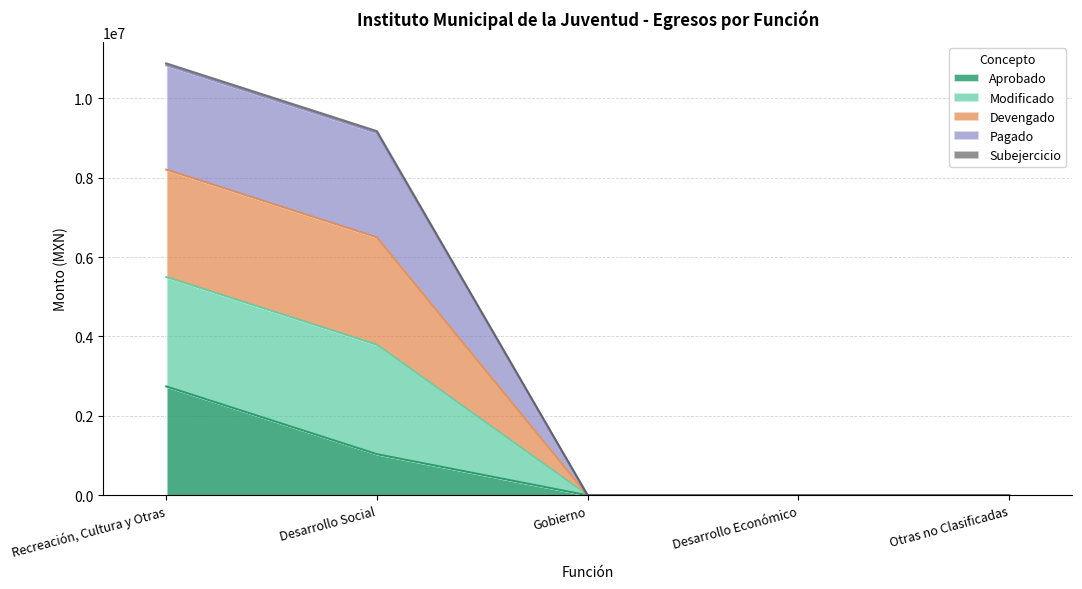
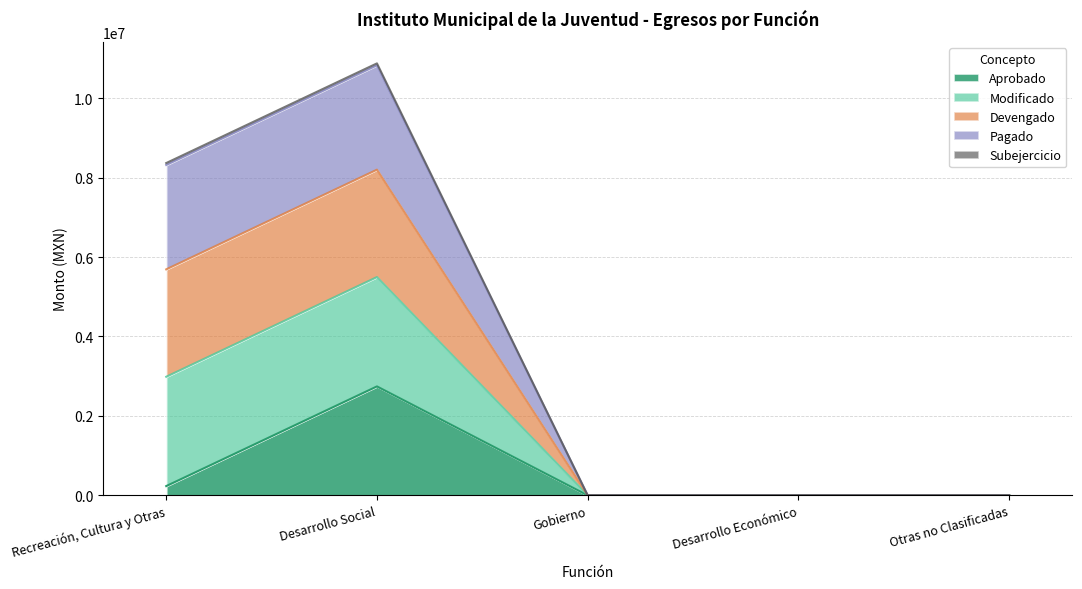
Aprobado, Recreación, Cultura y Otras: 2700000 -> 200000
Aprobado, Desarrollo Social: 1000000 -> 2700000
